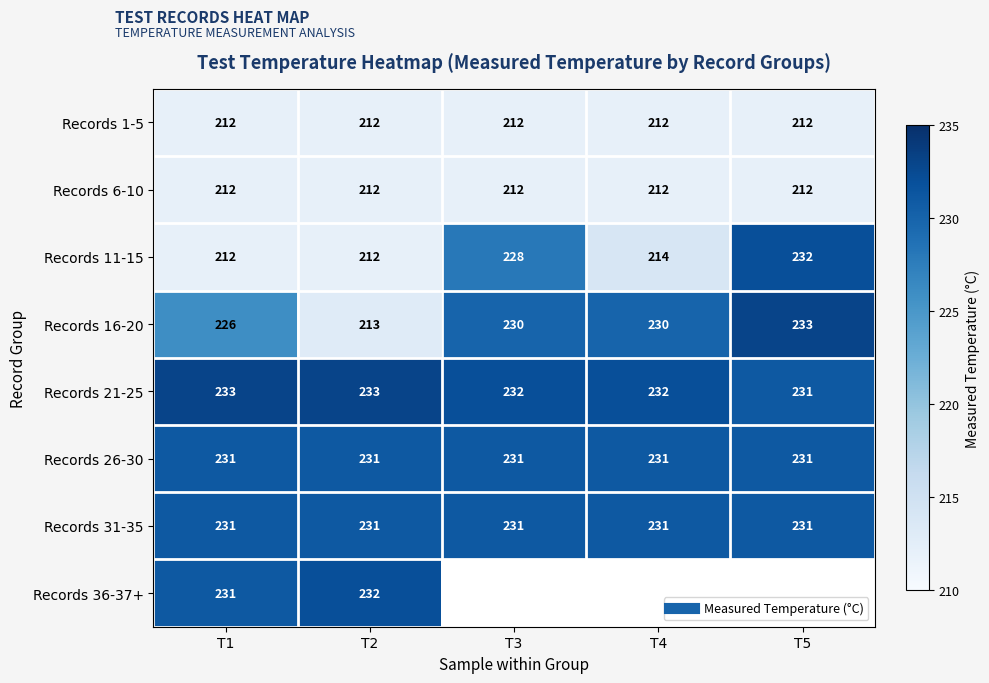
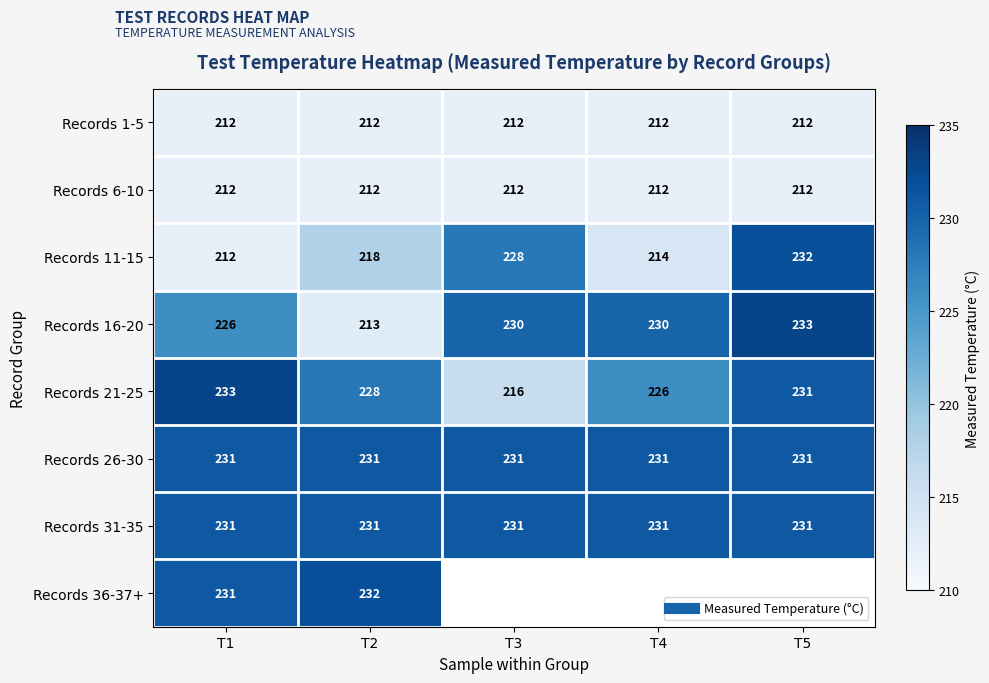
Records 11-15, T2: 212 -> 218
Records 21-25, T2: 233 -> 228
Records 21-25, T3: 232 -> 216
Records 21-25, T4: 232 -> 226
